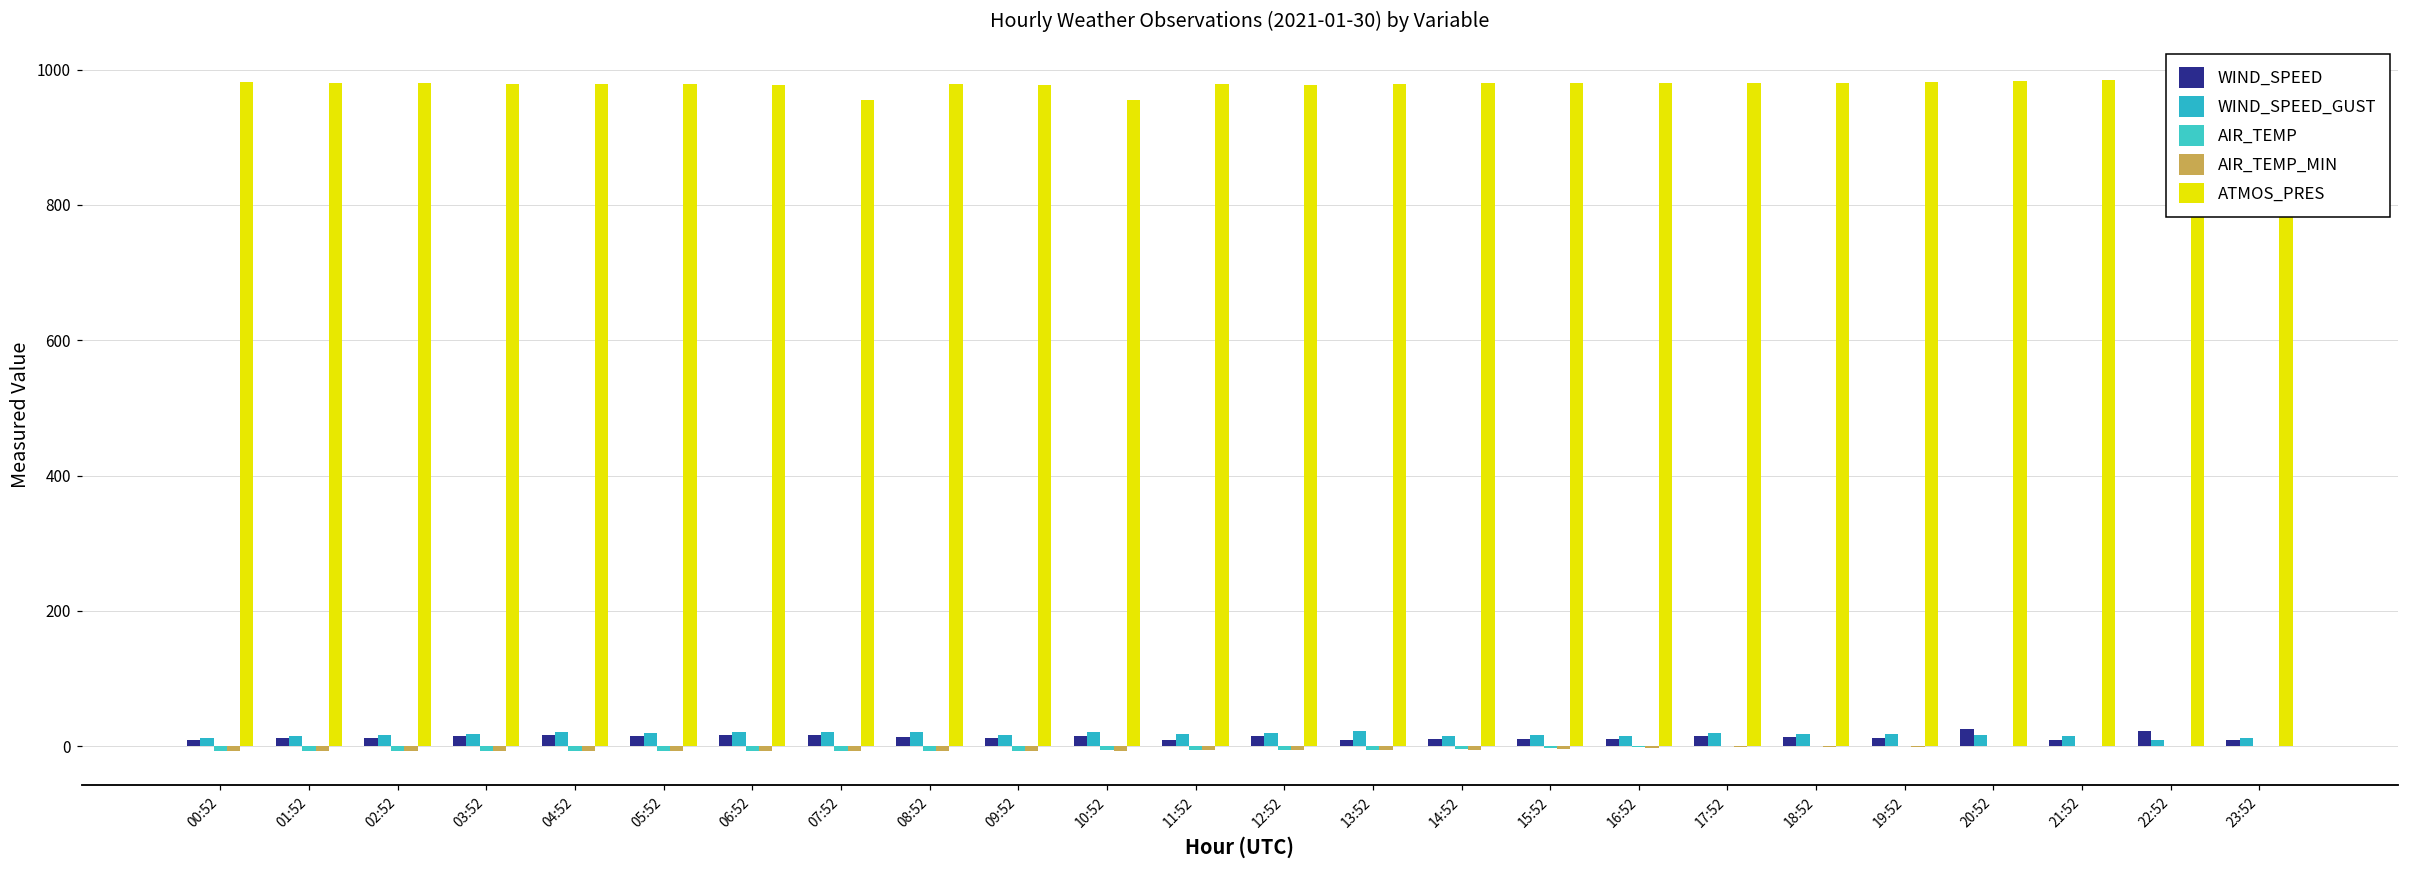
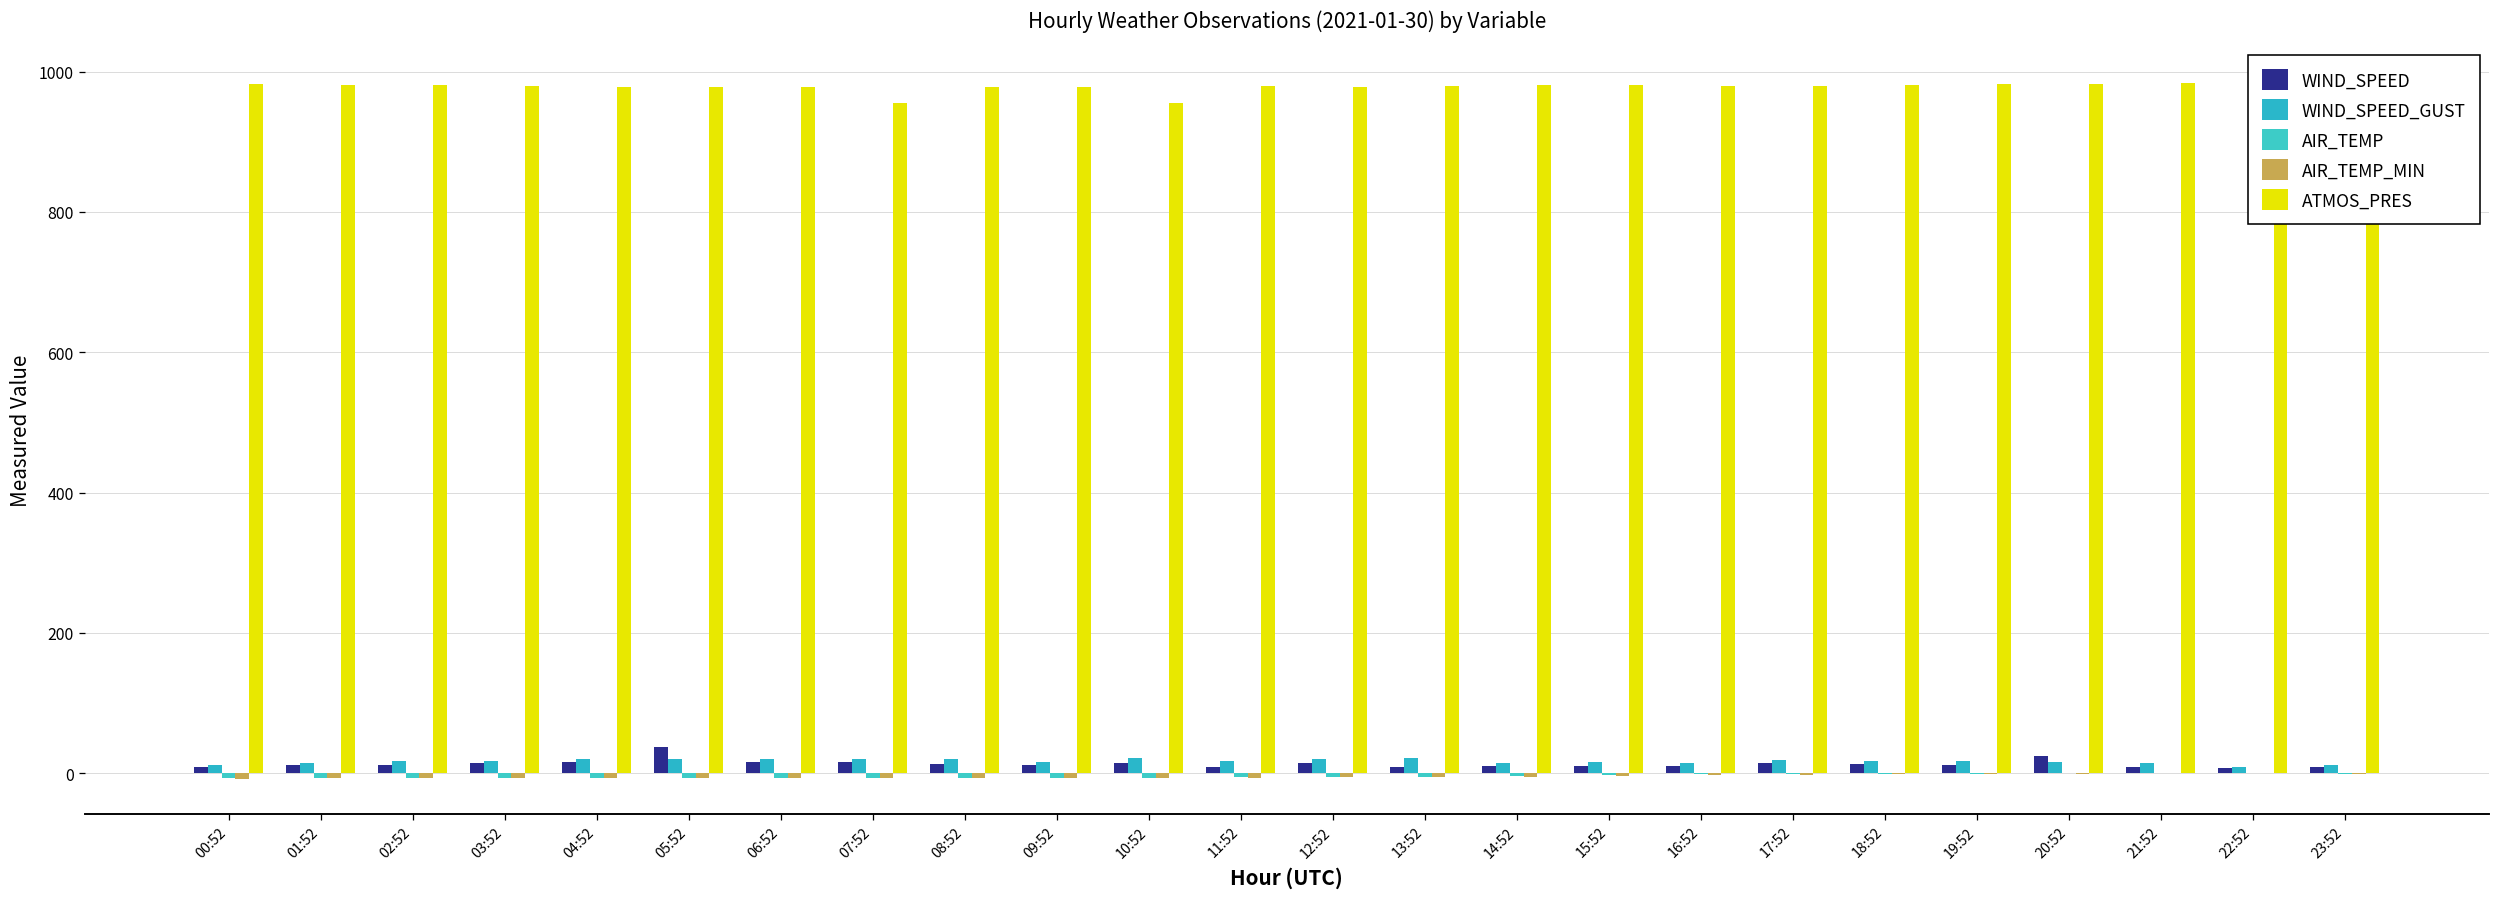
WIND_SPEED, 05:52: 10 -> 40
WIND_SPEED, 22:52: 20 -> 10
